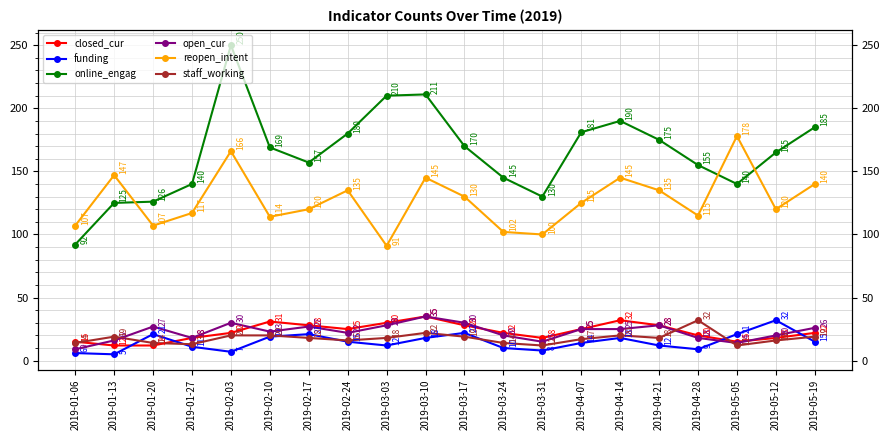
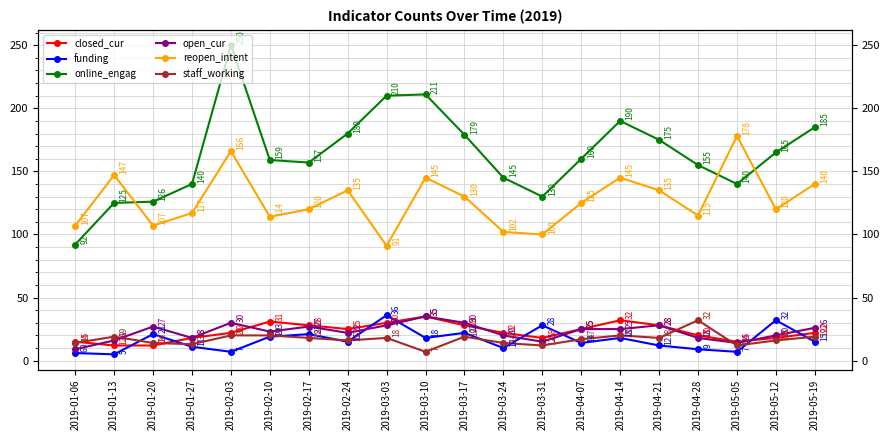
online_engag, 2019-02-10: 169 -> 159
funding, 2019-03-03: 12 -> 36
staff_working, 2019-03-10: 22 -> 7
online_engag, 2019-03-17: 170 -> 179
funding, 2019-03-31: 8 -> 28
online_engag, 2019-04-07: 181 -> 160
funding, 2019-05-05: 21 -> 7
